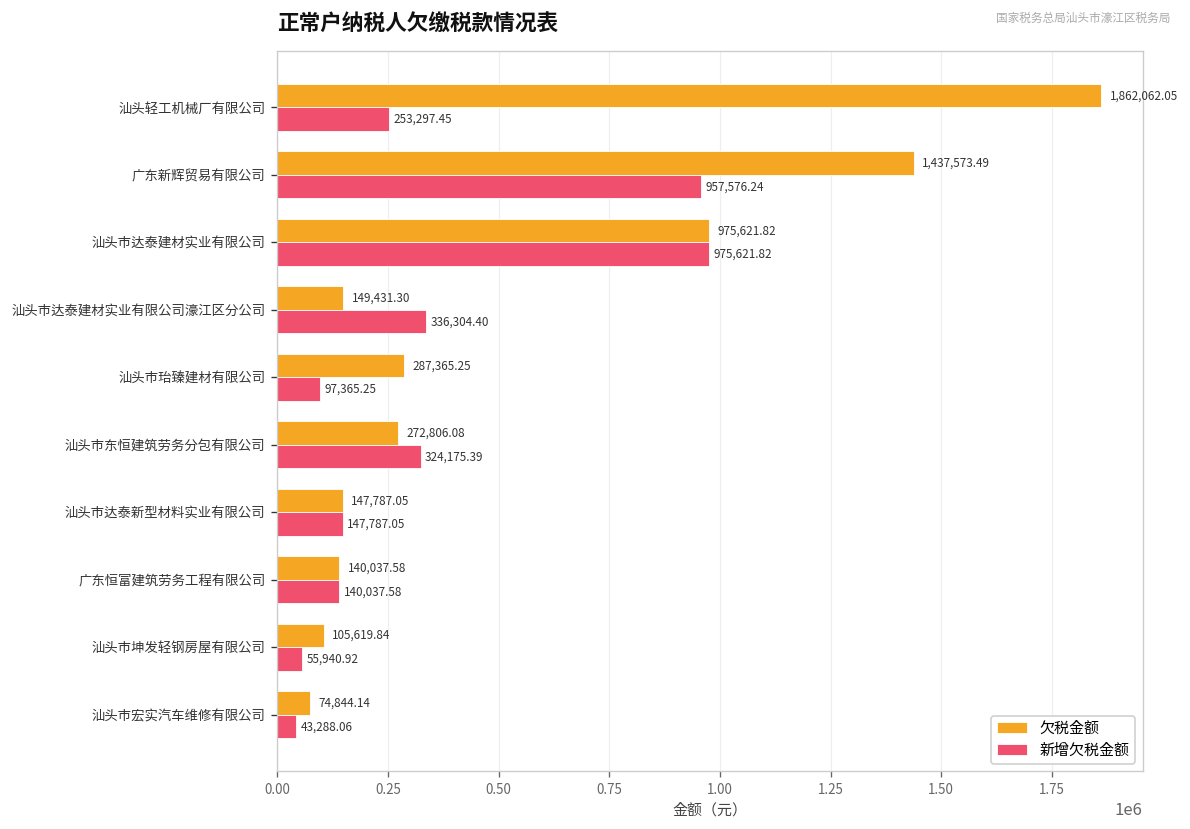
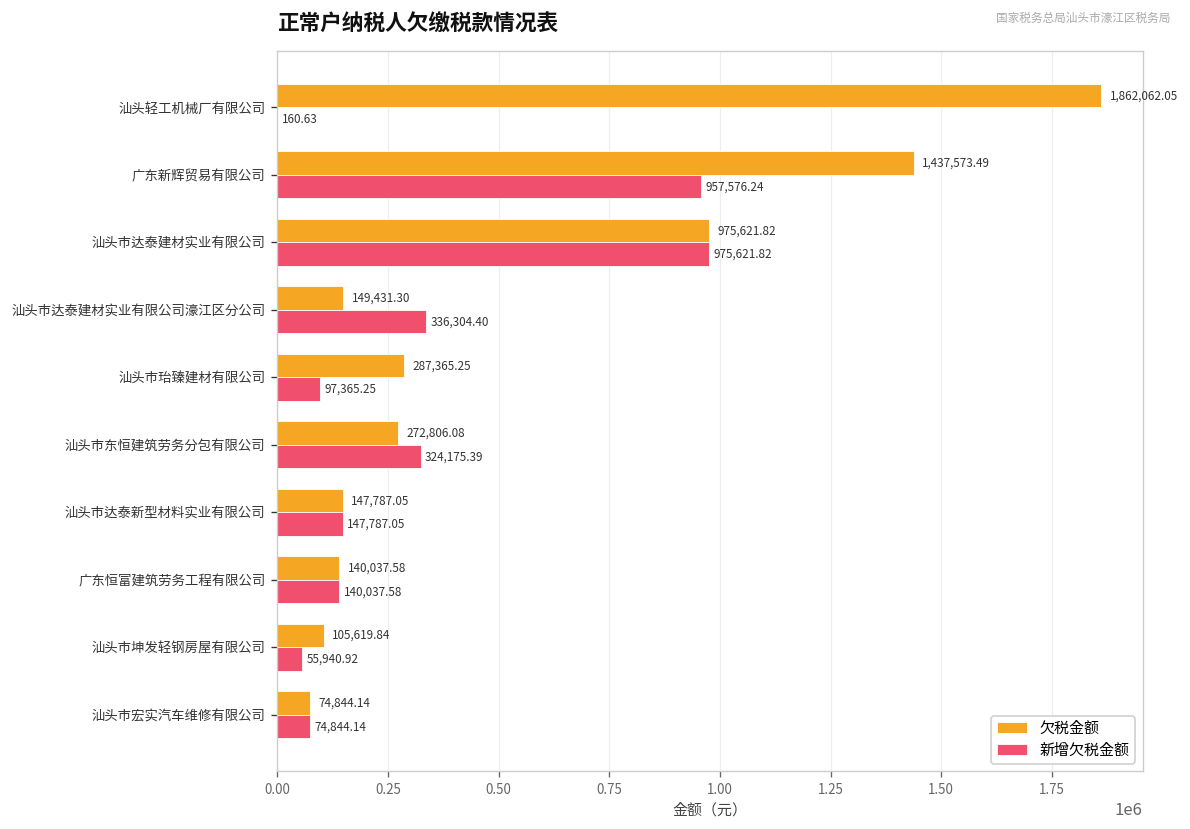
新增欠税金额, 汕头轻工机械厂有限公司: 253,297.45 -> 160.63
新增欠税金额, 汕头市宏实汽车维修有限公司: 43,288.06 -> 74,844.14
